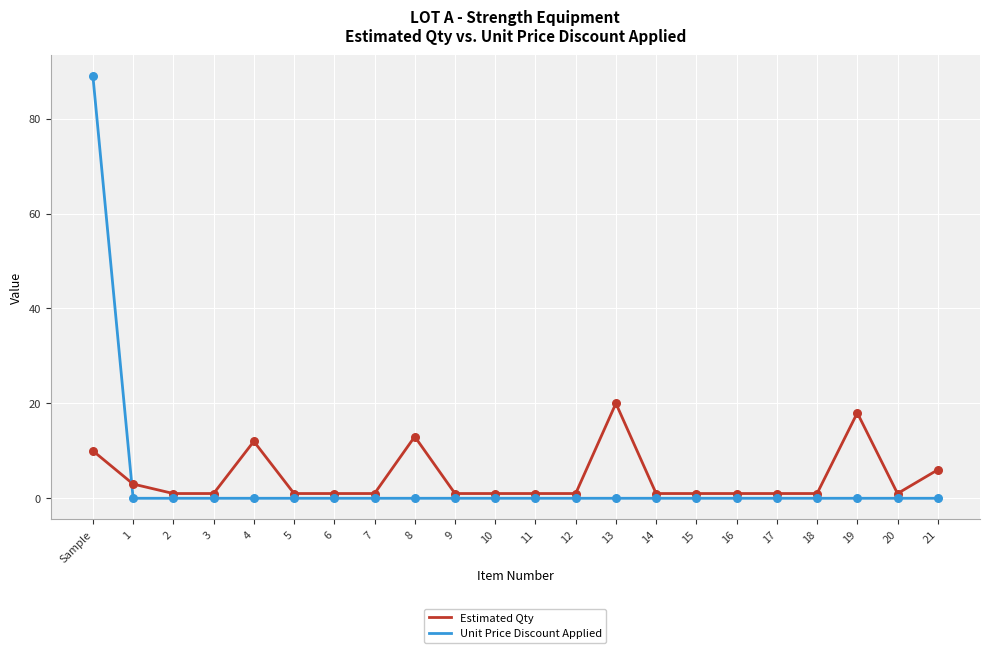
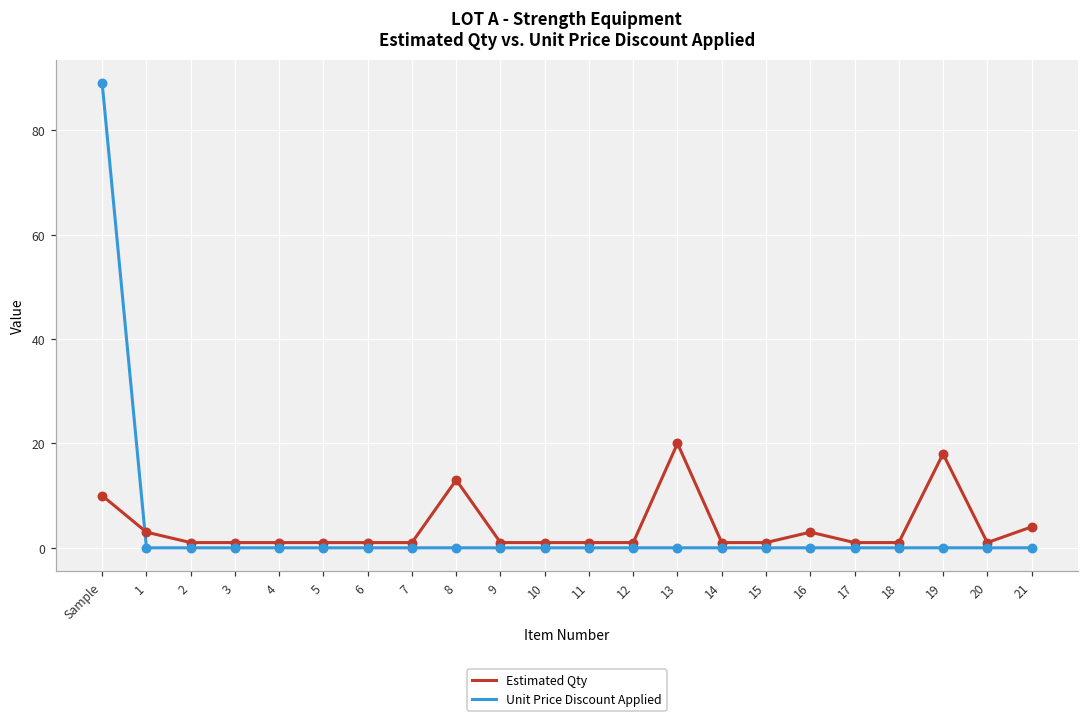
Estimated Qty, 4: 12 -> 1
Estimated Qty, 16: 1 -> 3
Estimated Qty, 21: 6 -> 4
